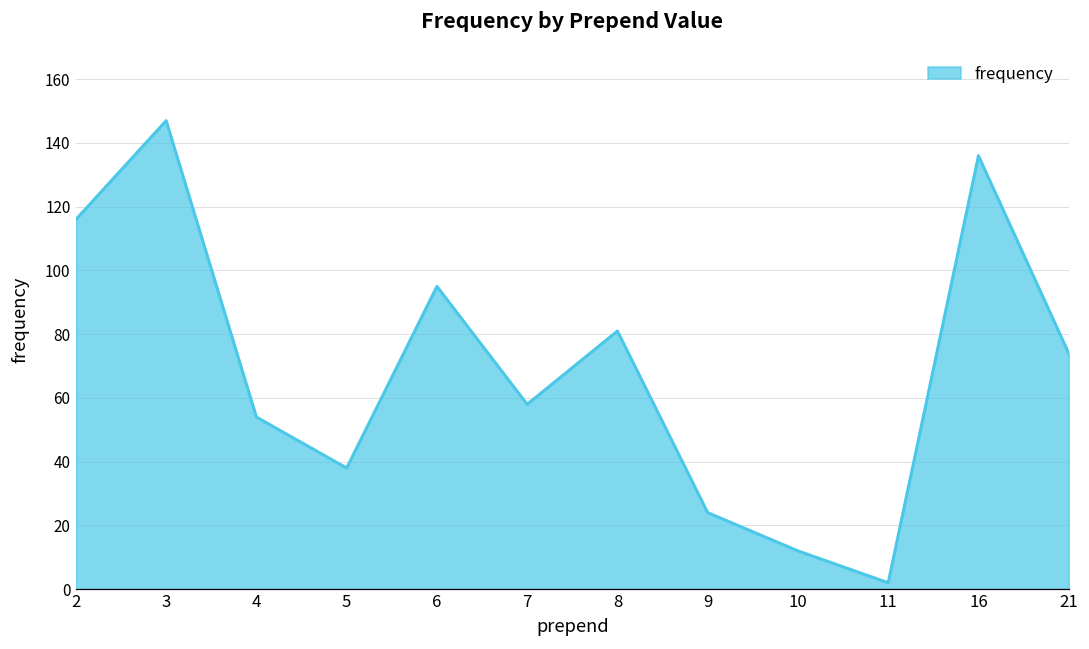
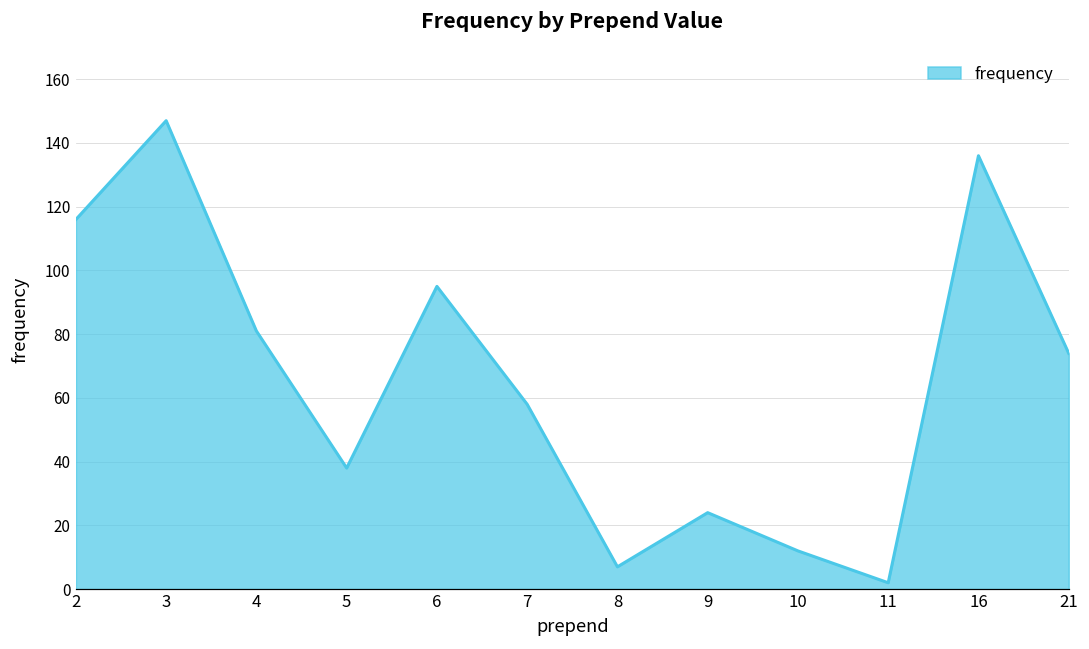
4: 54 -> 81
8: 81 -> 7
